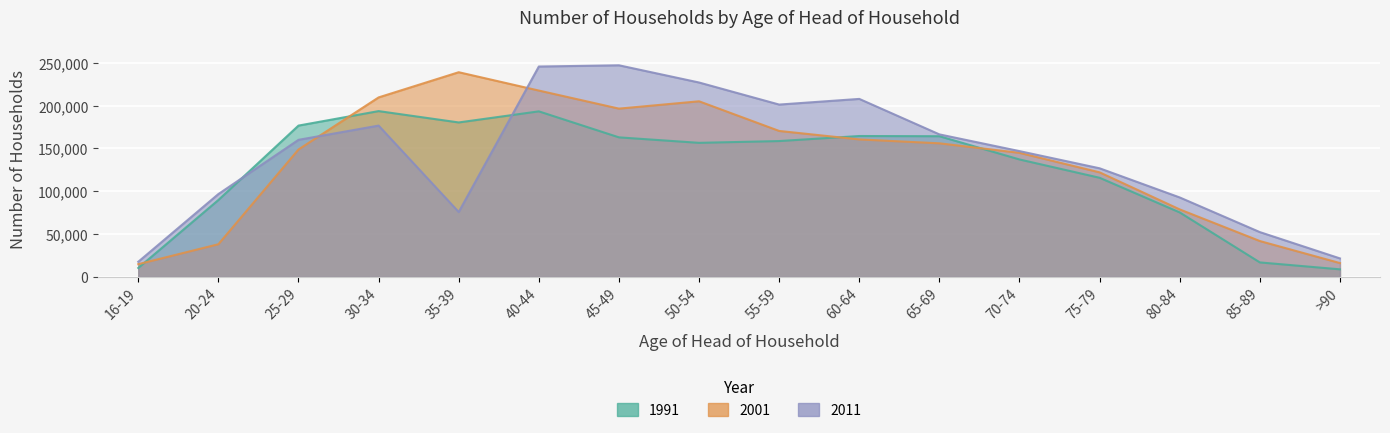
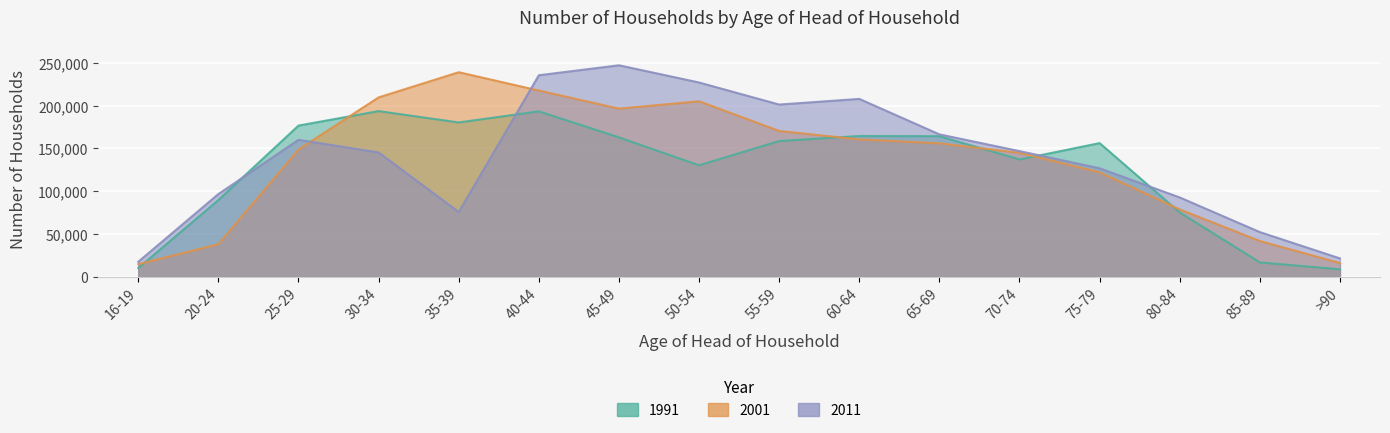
2011, 30-34: 180,000 -> 150,000
2011, 40-44: 250,000 -> 240,000
1991, 50-54: 160,000 -> 130,000
1991, 75-79: 120,000 -> 160,000
